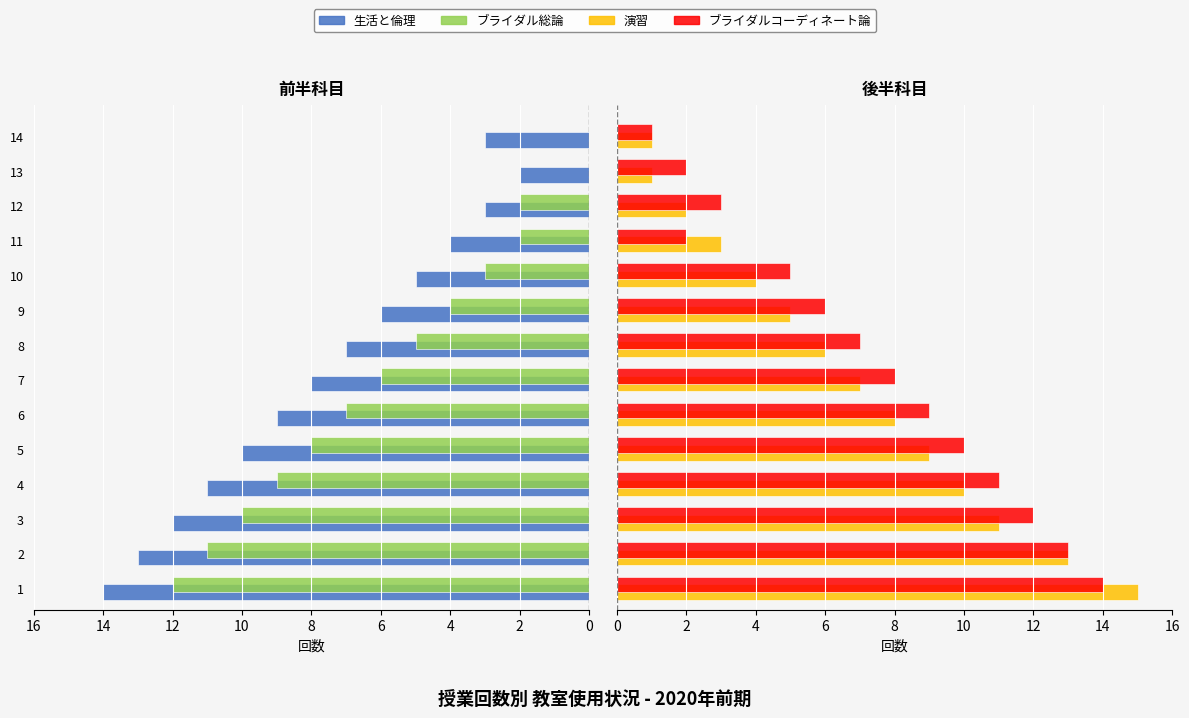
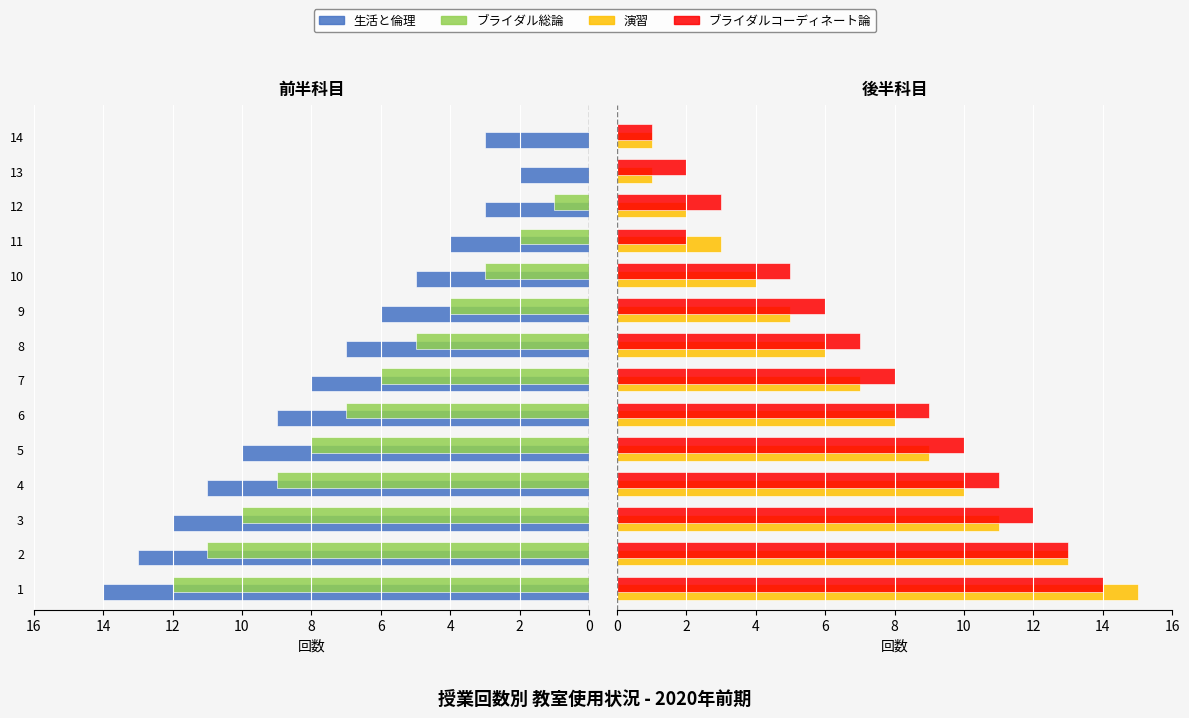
前半科目, ブライダル総論, 12: 2 -> 1
